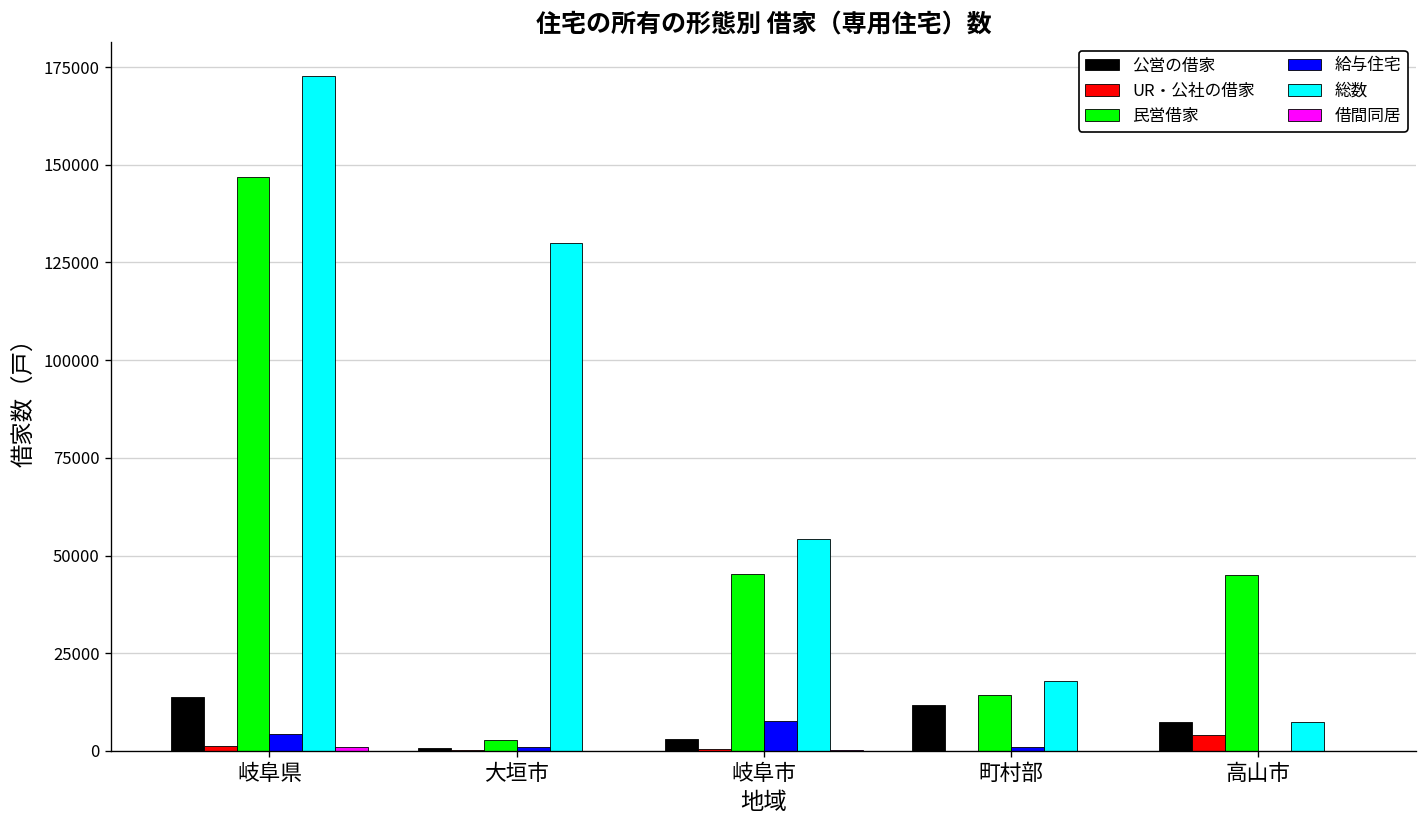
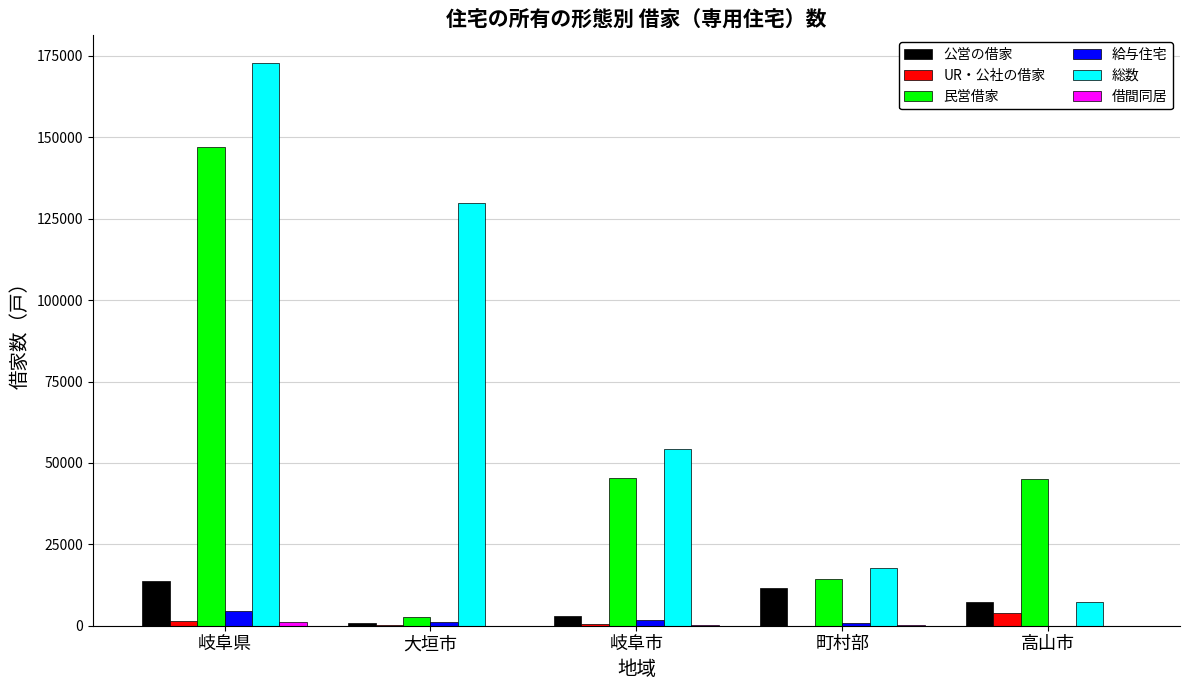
給与住宅, 岐阜市: 8000 -> 2000
